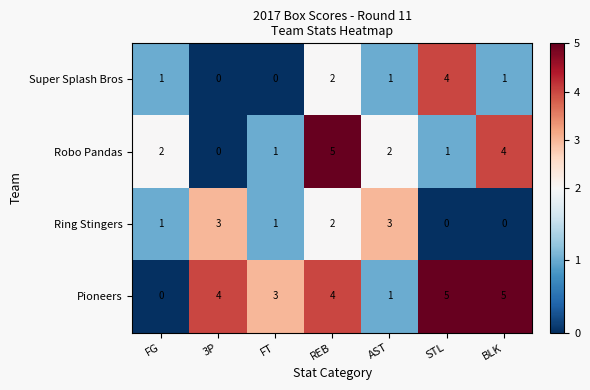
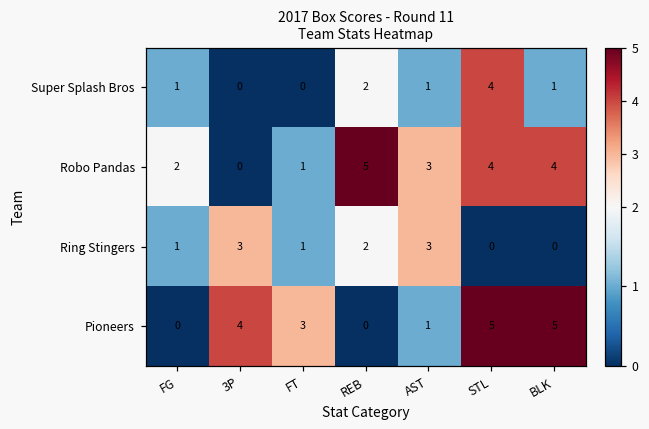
Robo Pandas, AST: 2 -> 3
Robo Pandas, STL: 1 -> 4
Pioneers, REB: 4 -> 0
